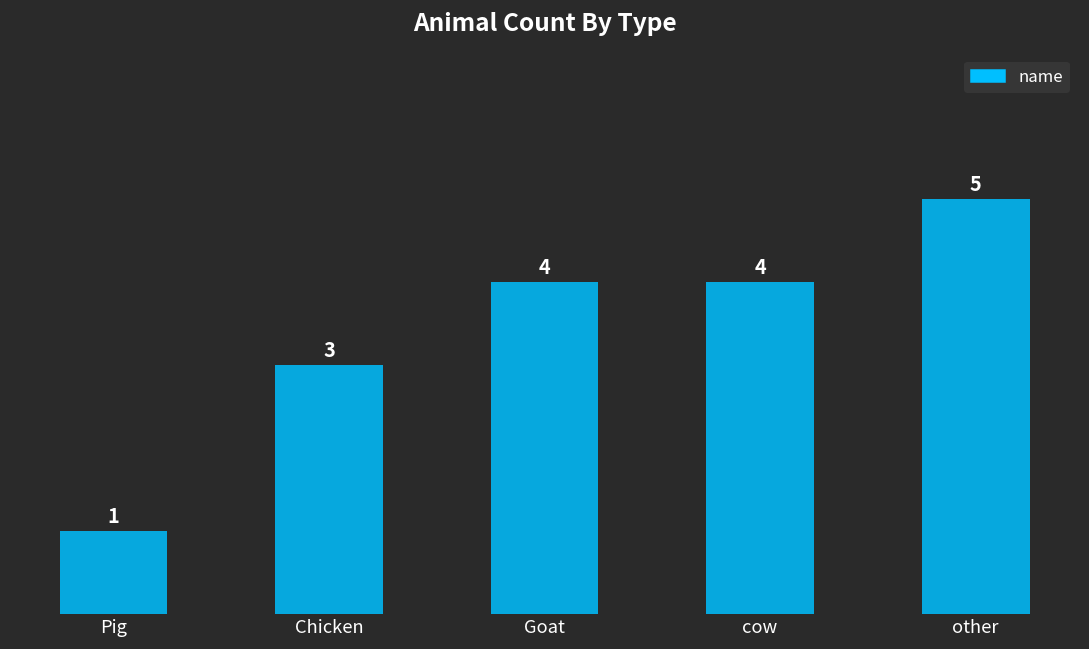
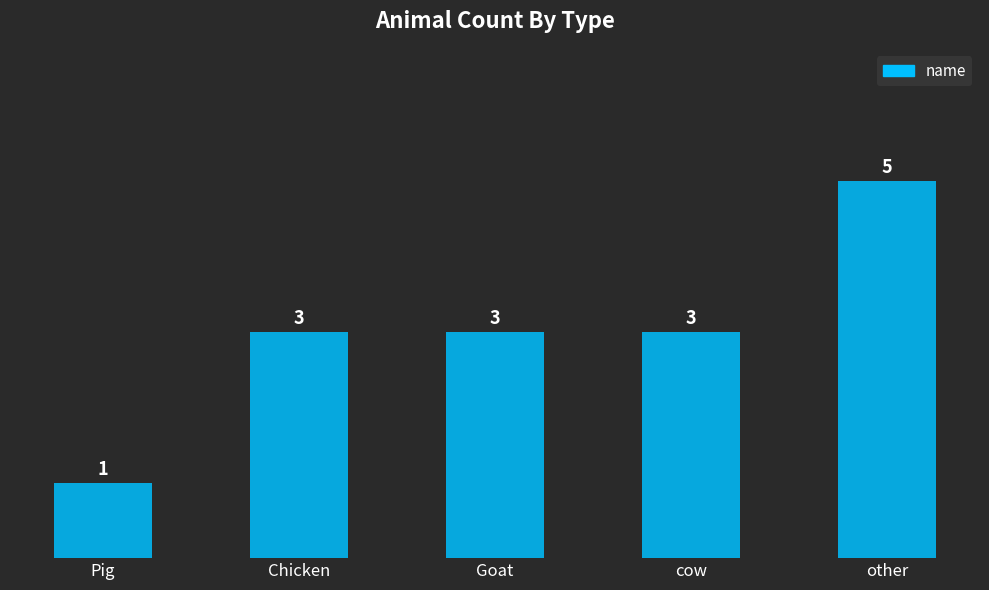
Goat: 4 -> 3
cow: 4 -> 3
